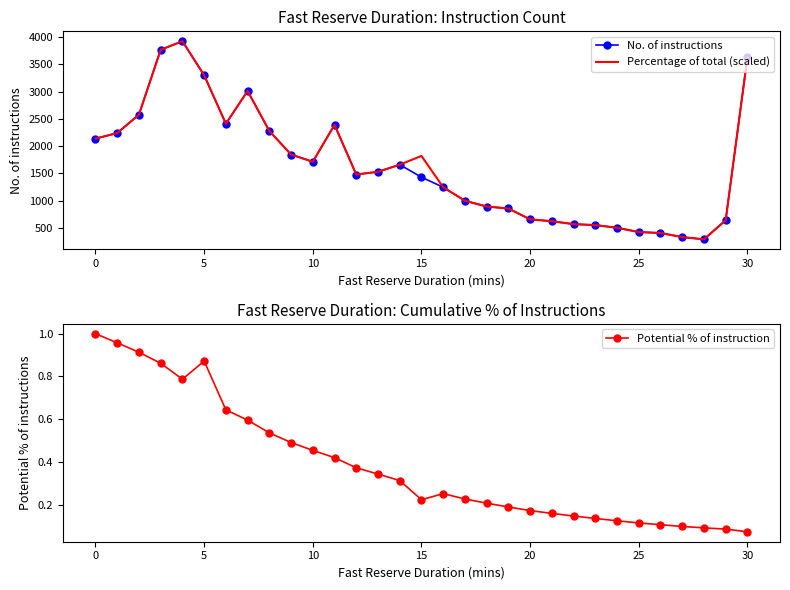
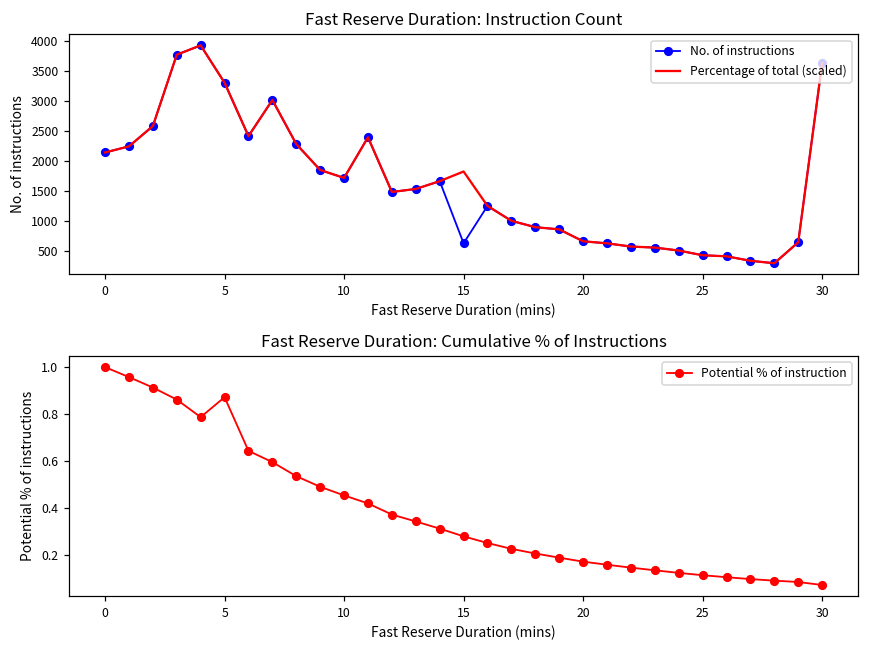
Fast Reserve Duration: Instruction Count, No. of instructions, 15: 1400 -> 600
Fast Reserve Duration: Cumulative % of Instructions, 15: 0.22 -> 0.28
